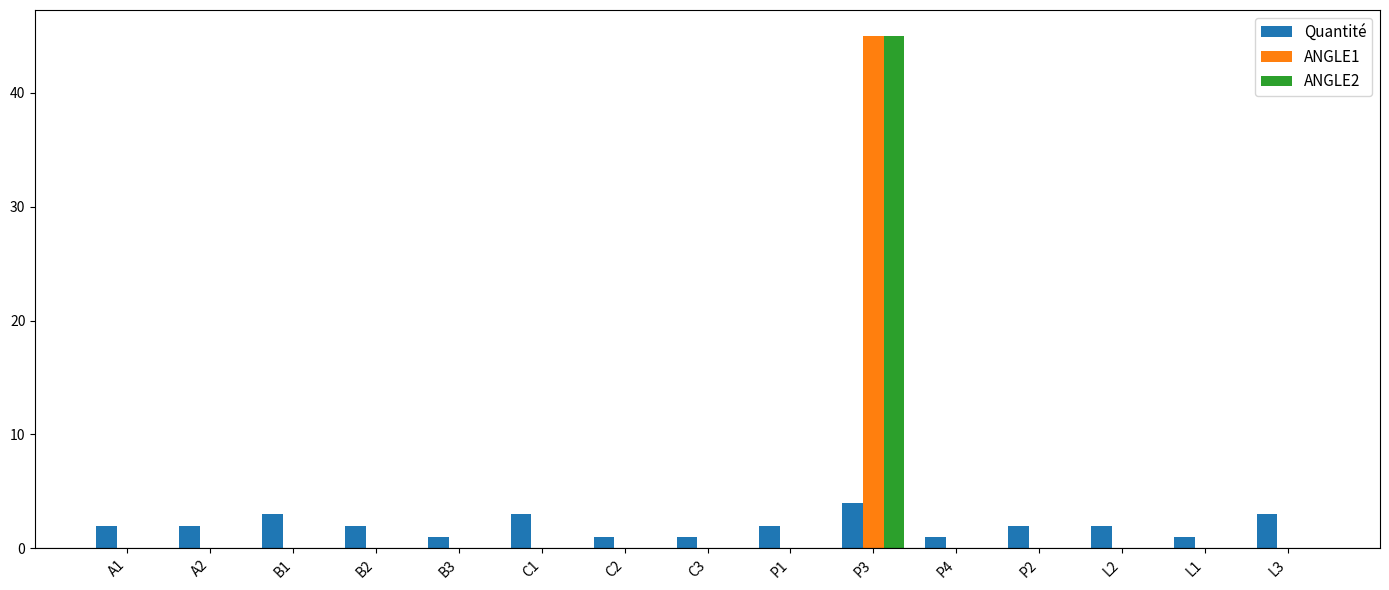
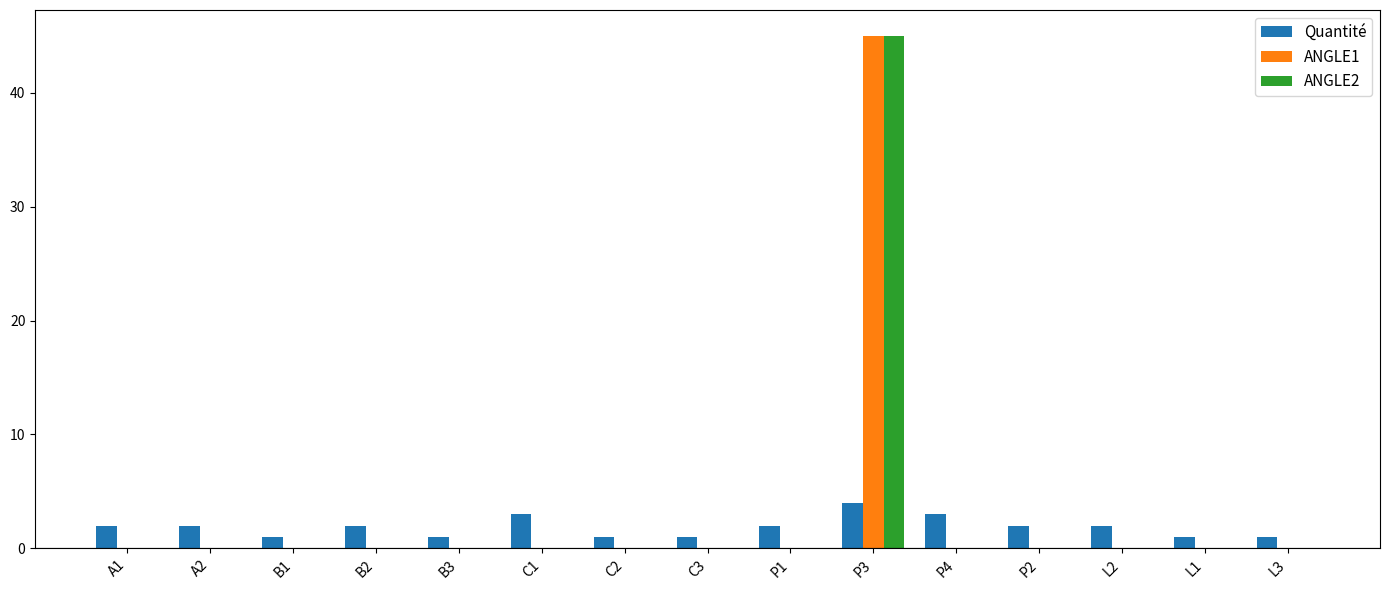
Quantité, B1: 3 -> 1
Quantité, P4: 1 -> 3
Quantité, L3: 3 -> 1
